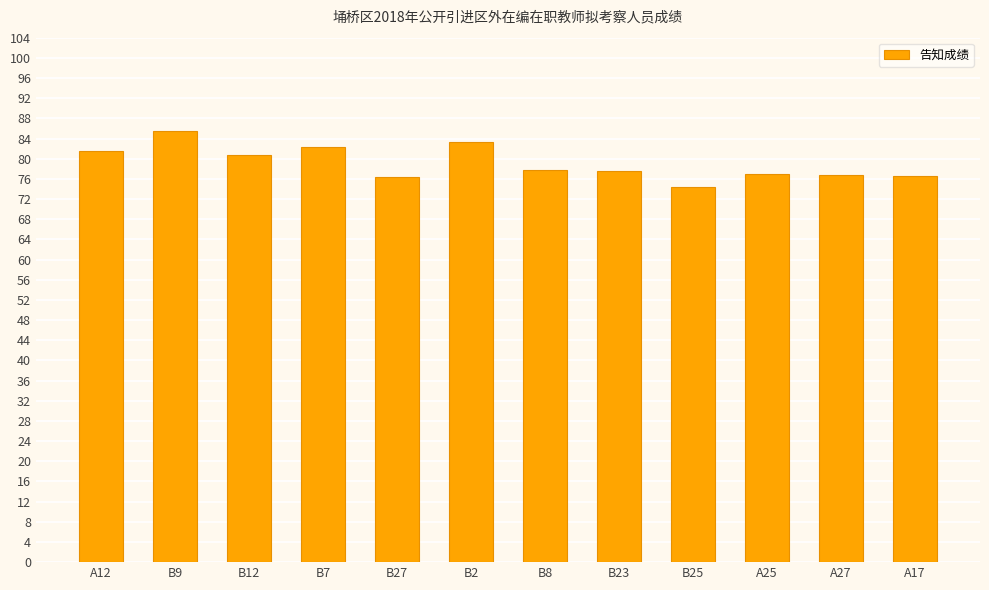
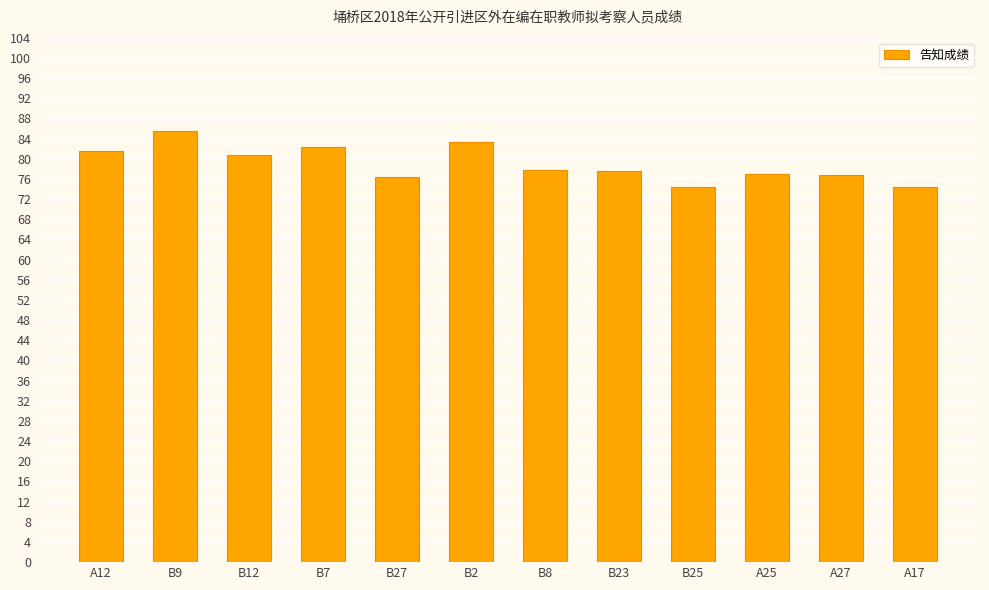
A17: 77 -> 74
